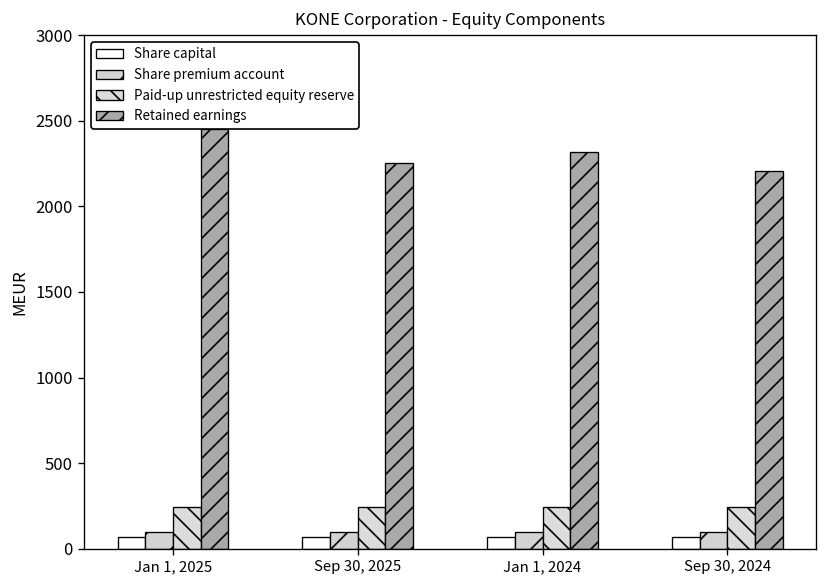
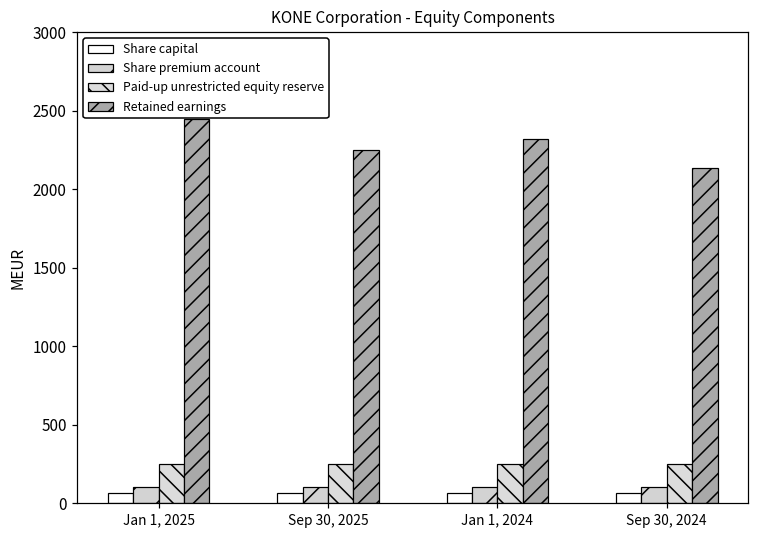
Retained earnings, Sep 30, 2024: 2210 -> 2140
